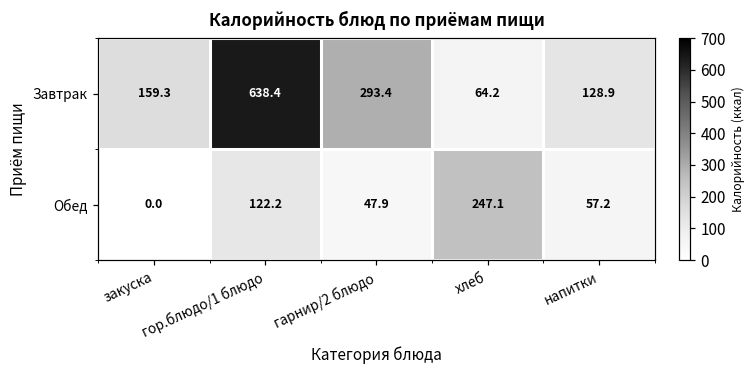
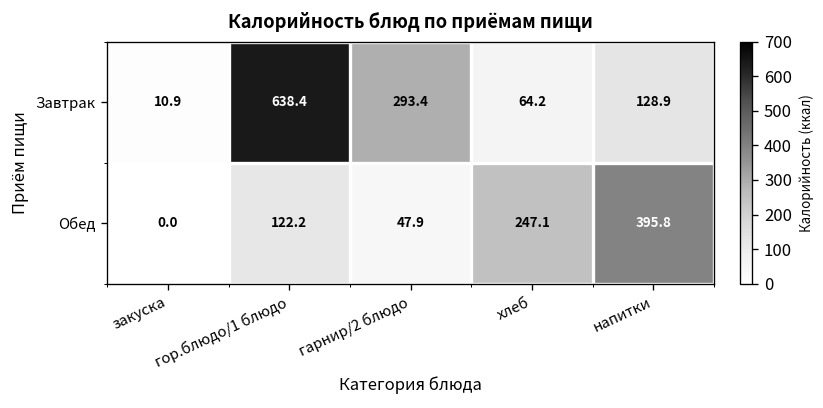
Завтрак, закуска: 159.3 -> 10.9
Обед, напитки: 57.2 -> 395.8
